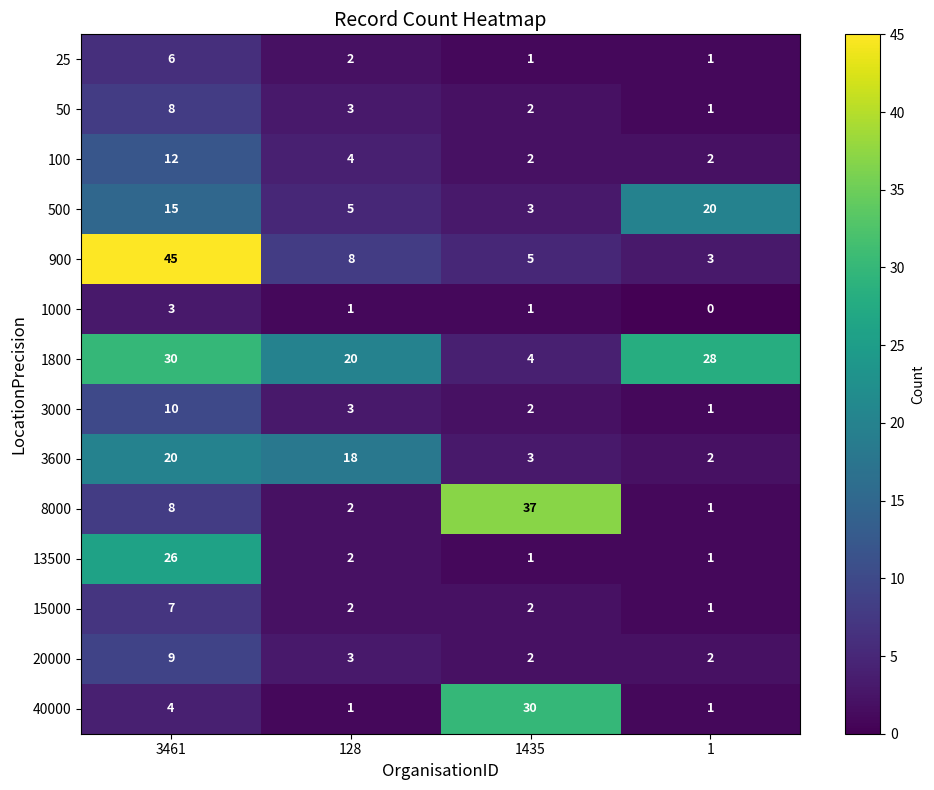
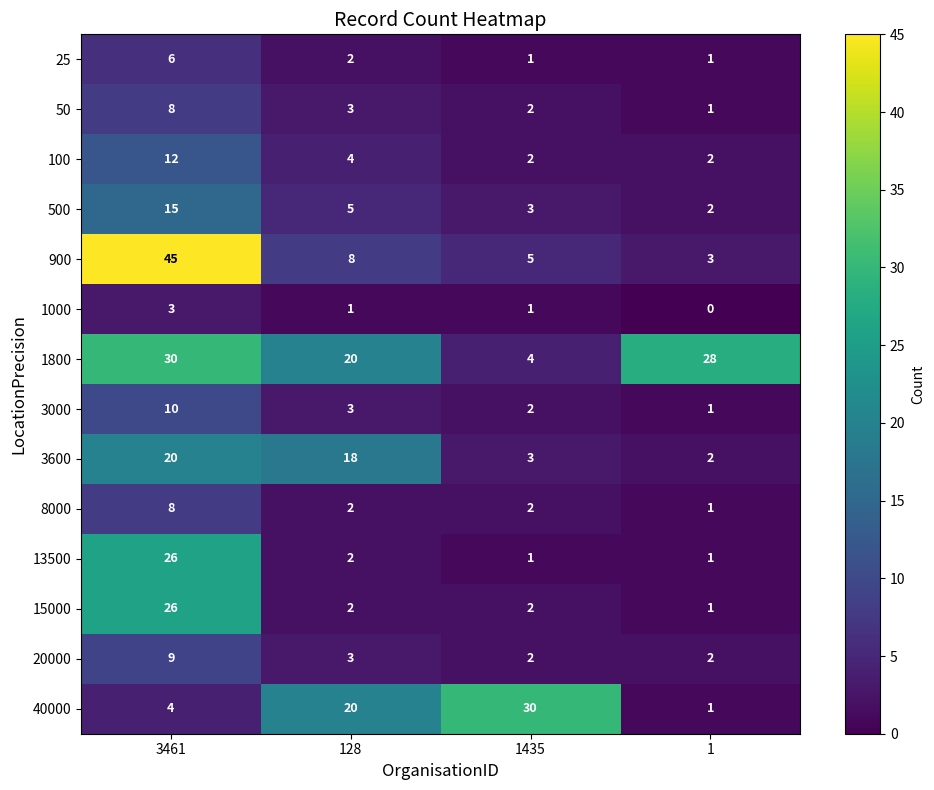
500, 1: 20 -> 2
8000, 1435: 37 -> 2
15000, 3461: 7 -> 26
40000, 128: 1 -> 20
